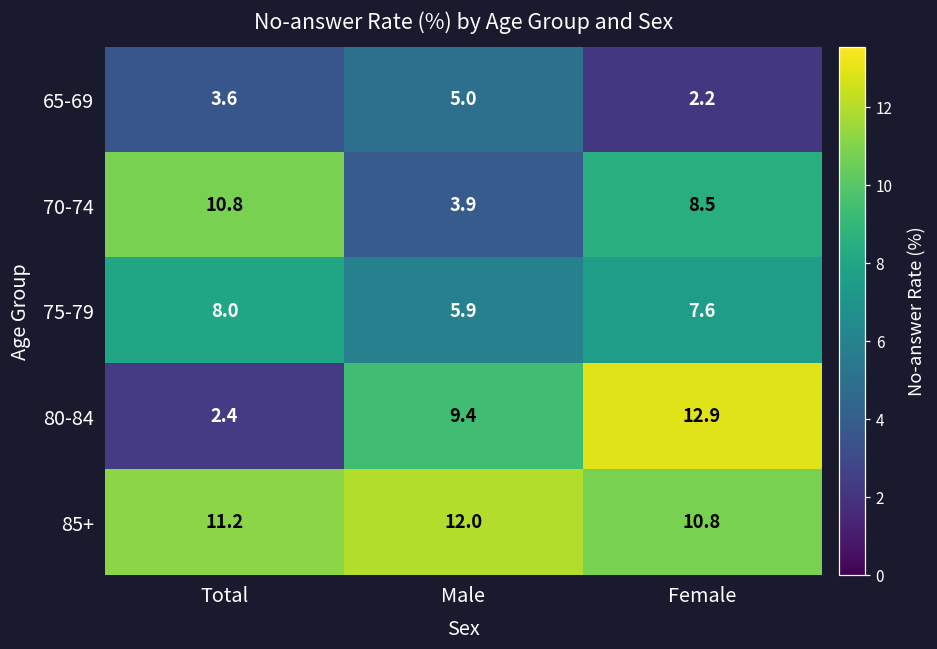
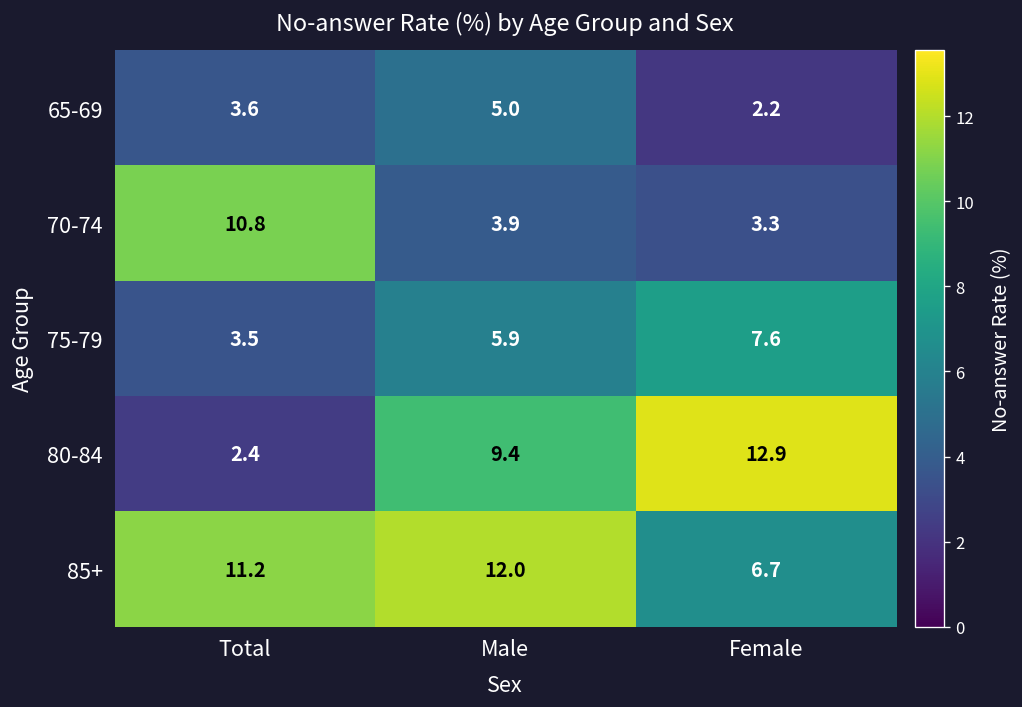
70-74, Female: 8.5 -> 3.3
75-79, Total: 8.0 -> 3.5
85+, Female: 10.8 -> 6.7
